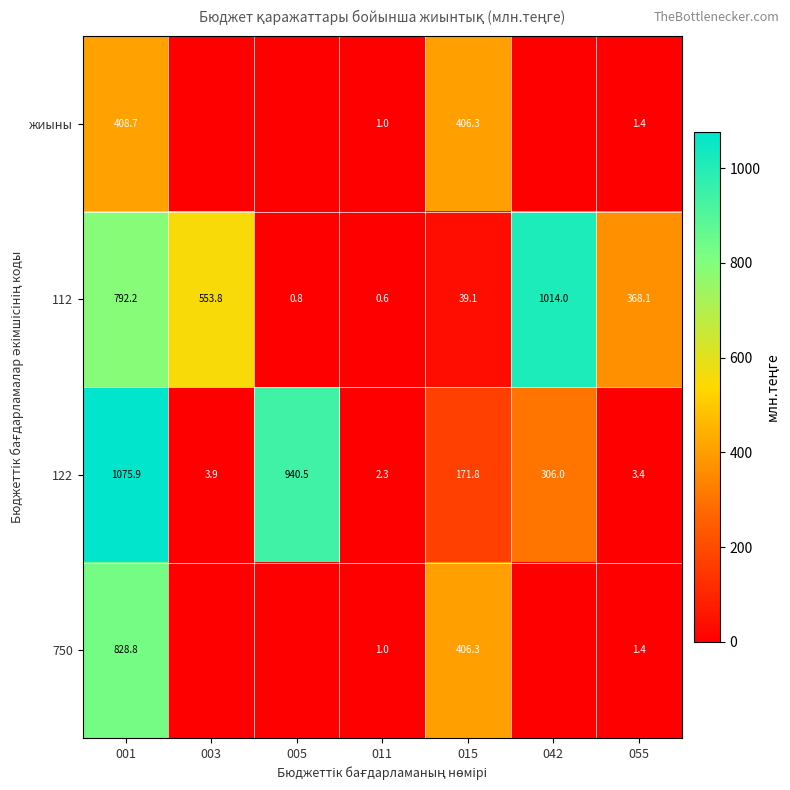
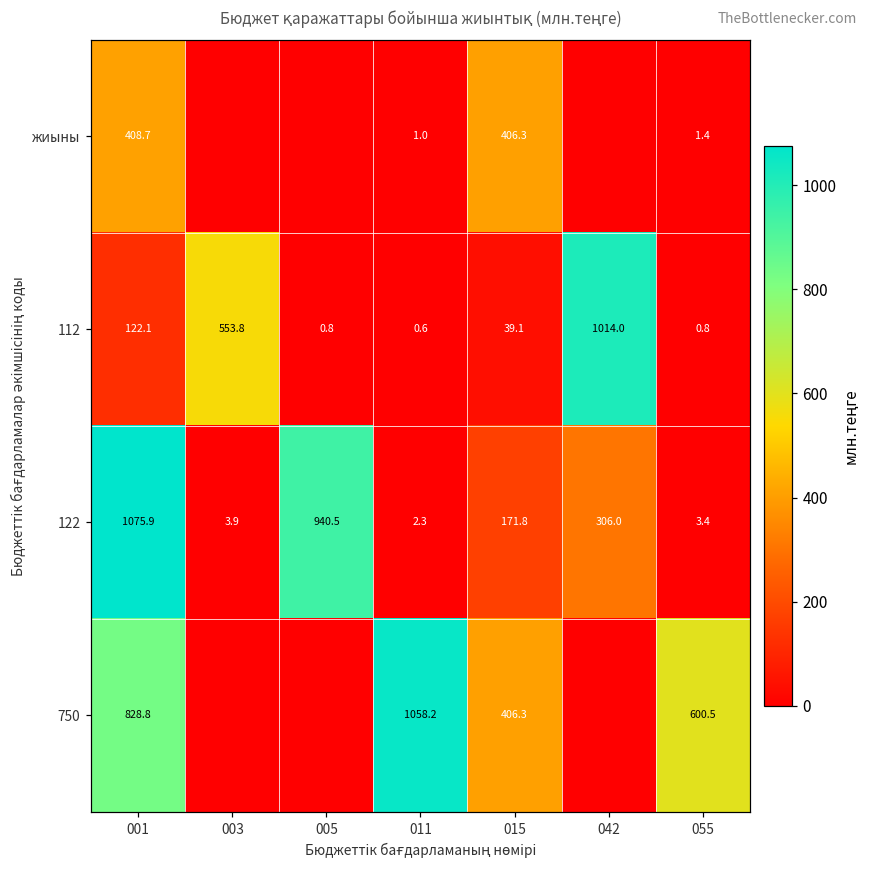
112, 001: 792.2 -> 122.1
112, 055: 368.1 -> 0.8
750, 011: 1.0 -> 1058.2
750, 055: 1.4 -> 600.5
